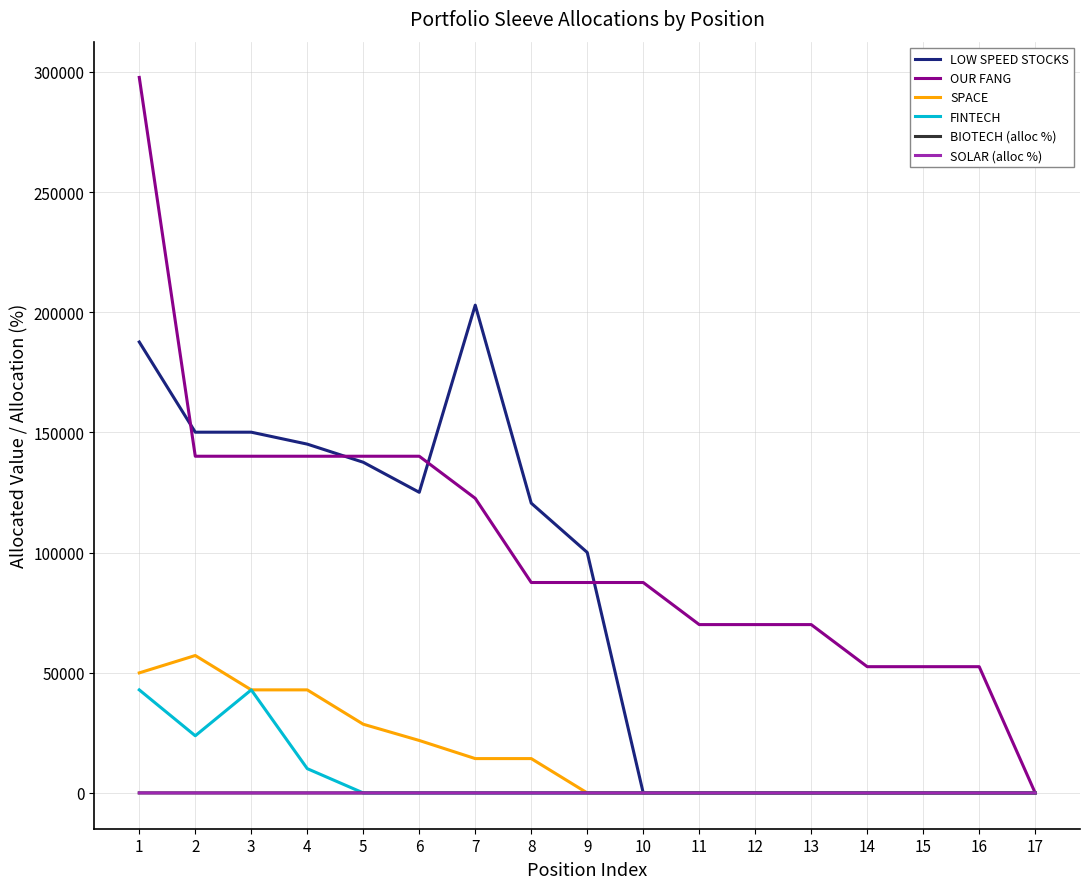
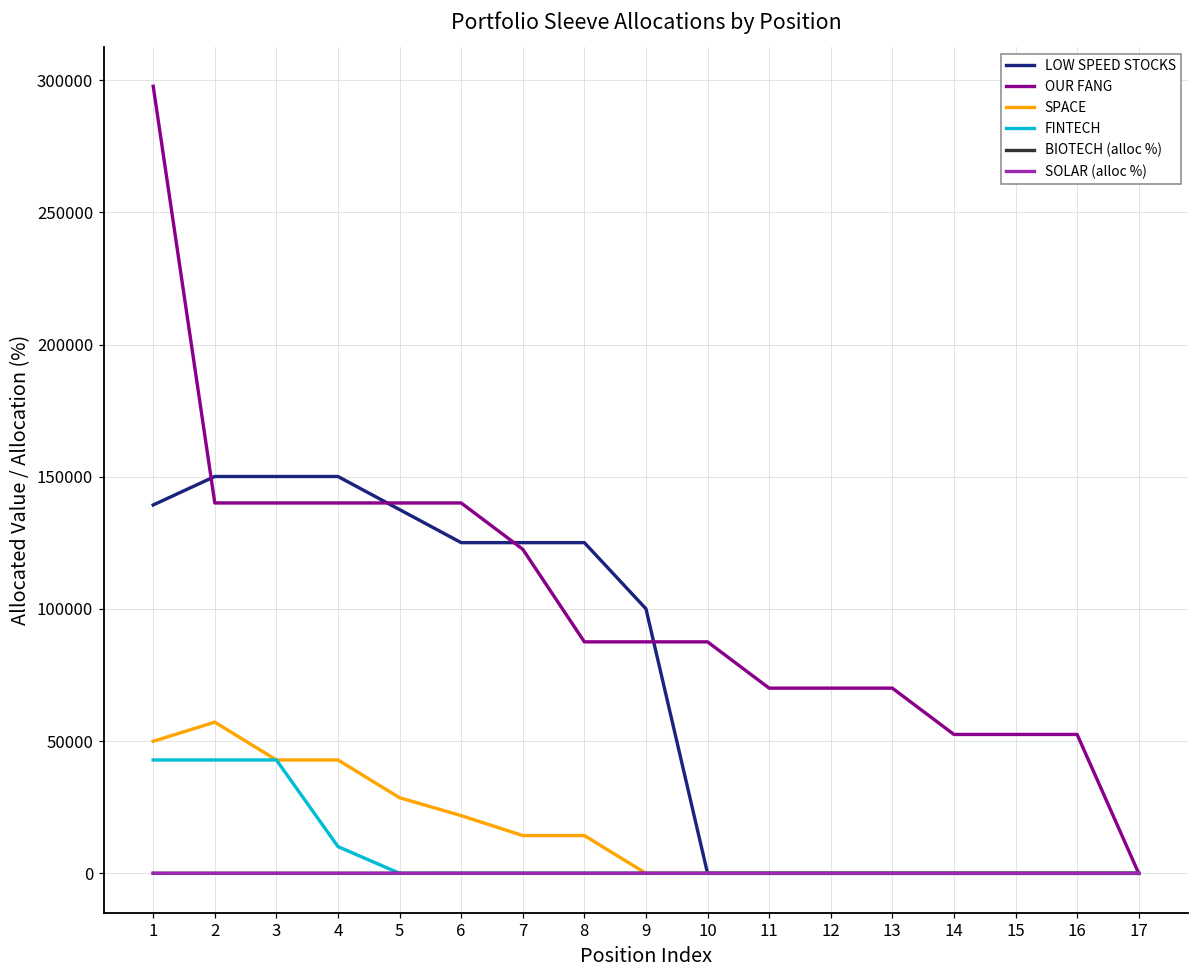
LOW SPEED STOCKS, 1: 188000 -> 139000
FINTECH, 2: 24000 -> 43000
LOW SPEED STOCKS, 4: 145000 -> 150000
LOW SPEED STOCKS, 7: 203000 -> 125000
LOW SPEED STOCKS, 8: 121000 -> 125000
